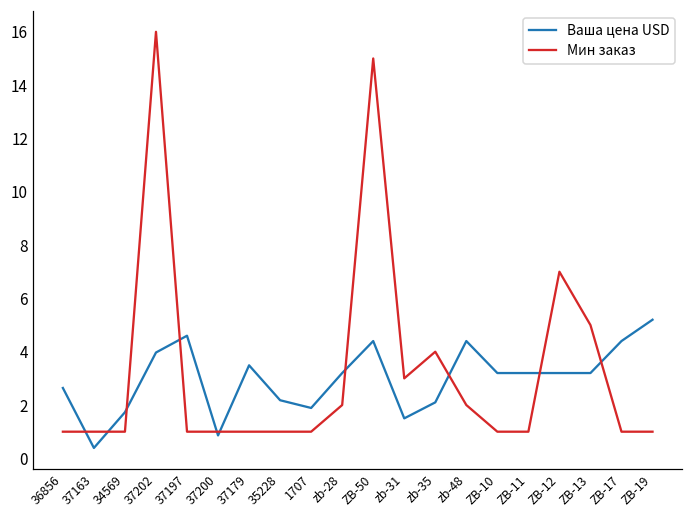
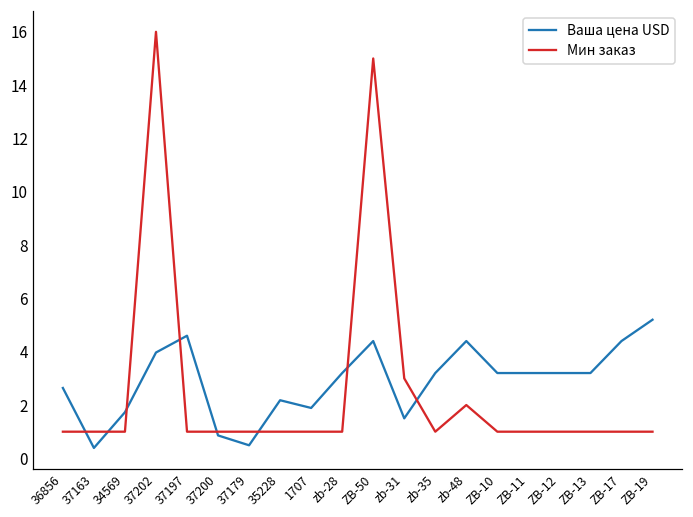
Ваша цена USD, 37179: 3.5 -> 0.5
Мин заказ, zb-28: 2 -> 1
Ваша цена USD, zb-35: 2.1 -> 3.2
Мин заказ, zb-35: 4 -> 1
Мин заказ, ZB-12: 7 -> 1
Мин заказ, ZB-13: 5 -> 1
